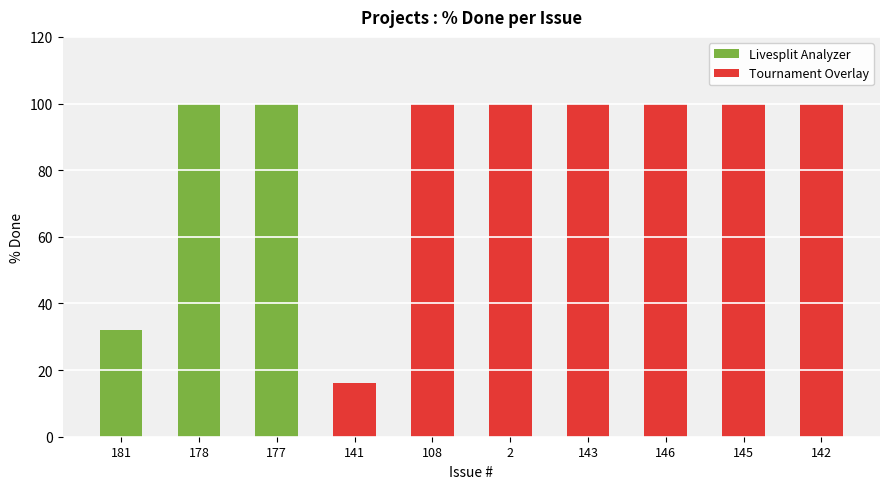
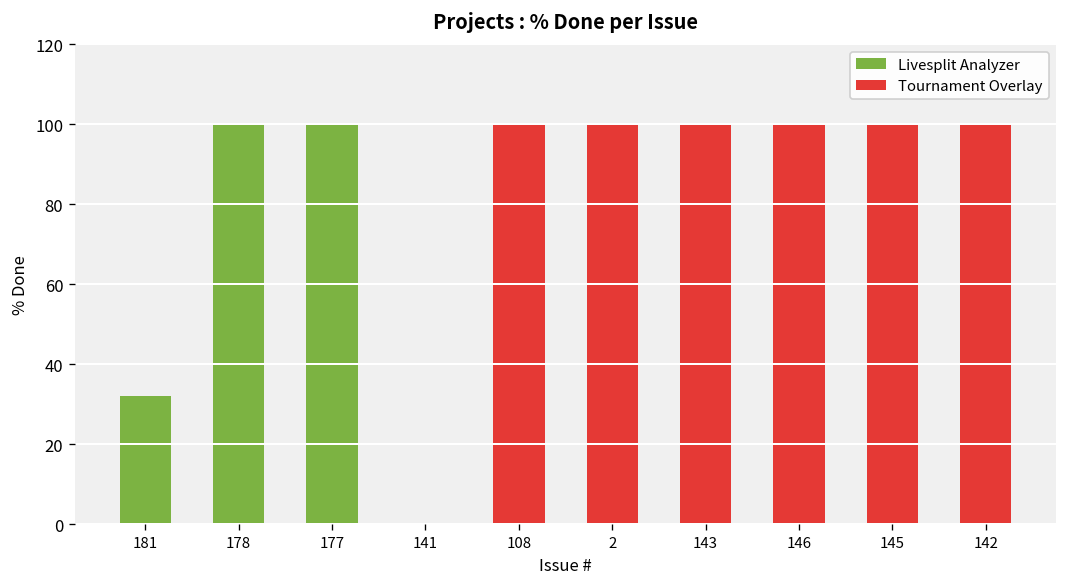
Tournament Overlay, 141: 16 -> 0
